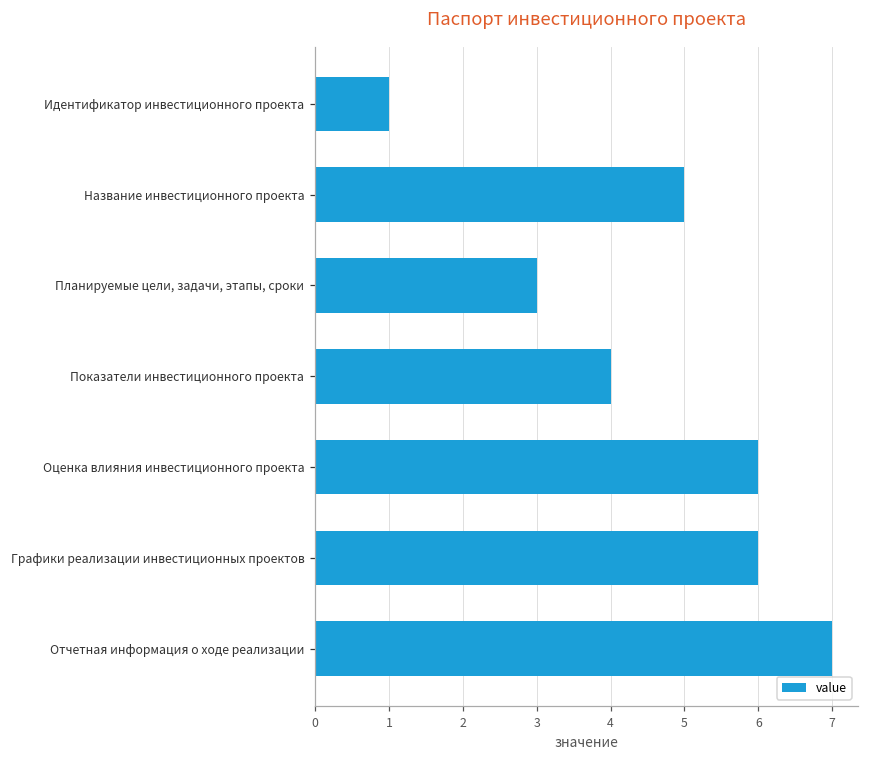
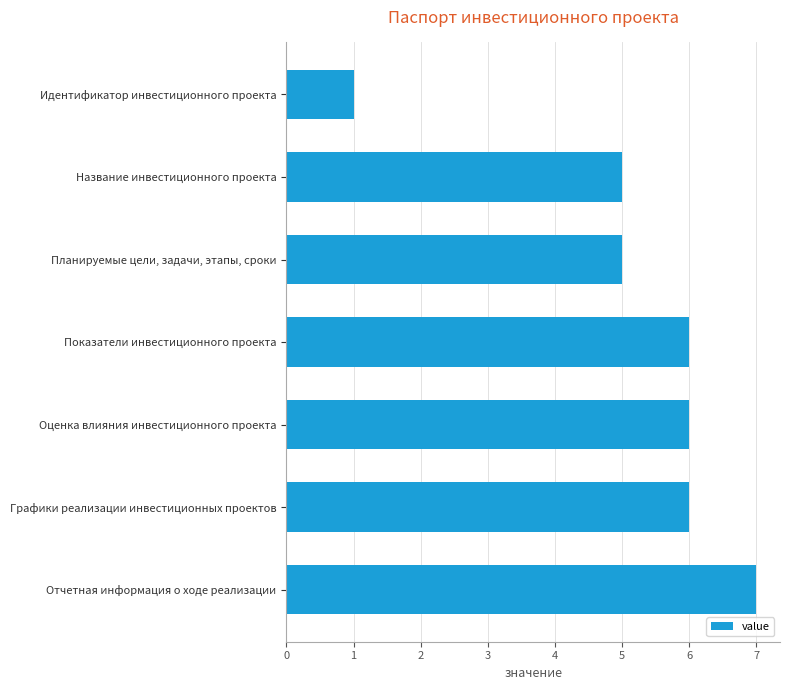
Планируемые цели, задачи, этапы, сроки: 3 -> 5
Показатели инвестиционного проекта: 4 -> 6
